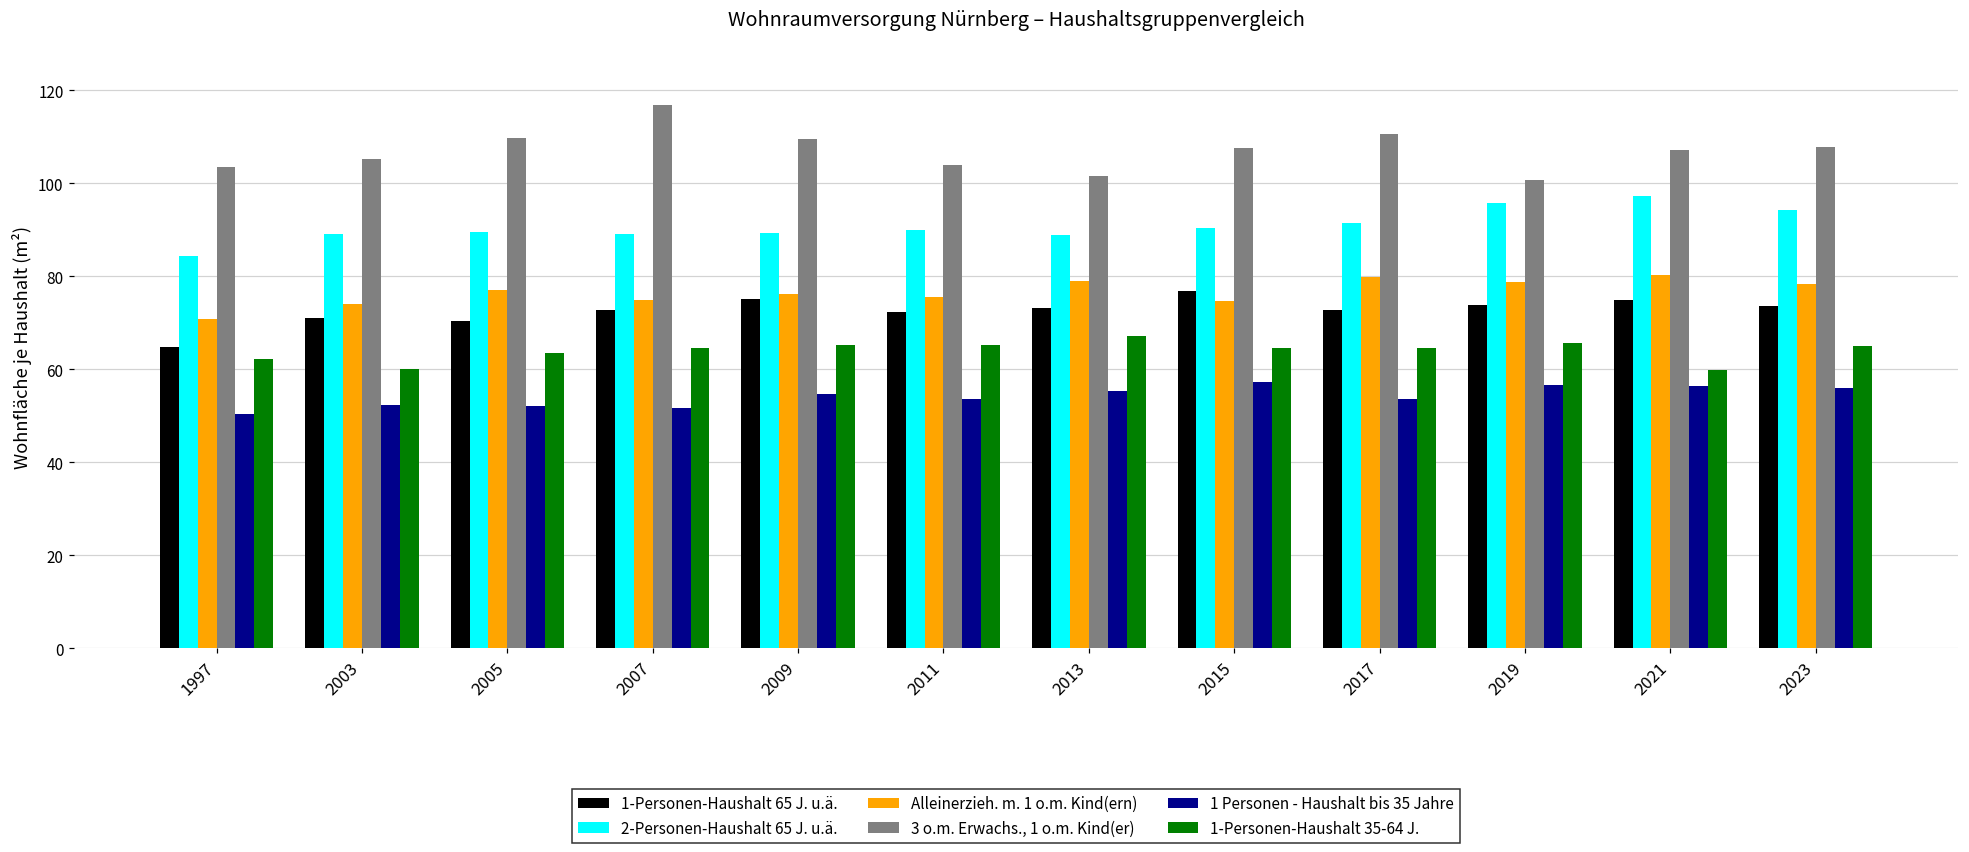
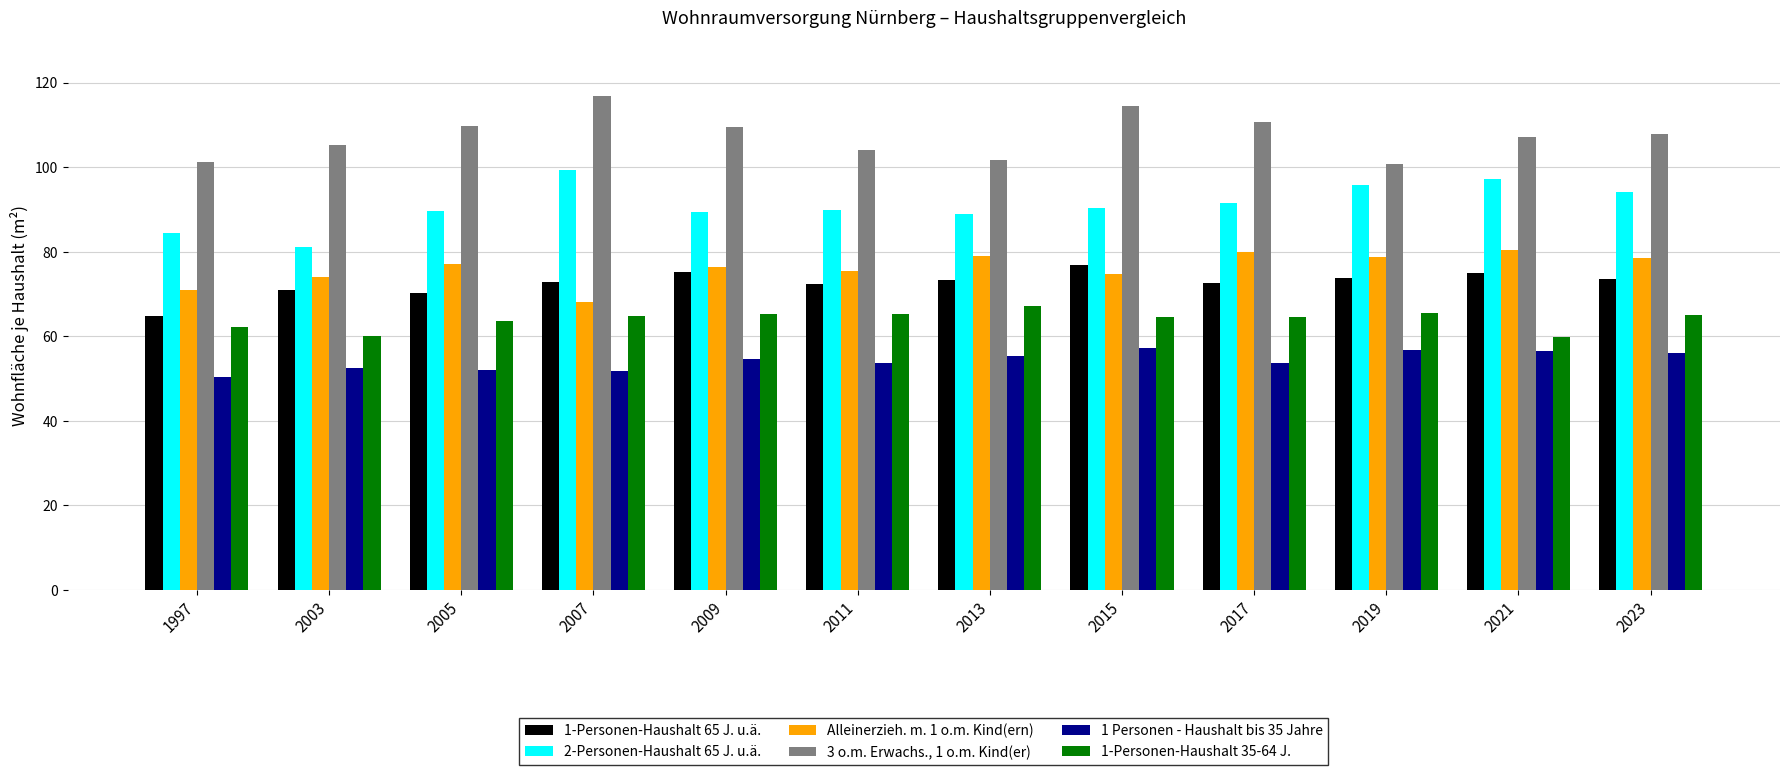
3 o.m. Erwachs., 1 o.m. Kind(er), 1997: 104 -> 101
2-Personen-Haushalt 65 J. u.ä., 2003: 89 -> 81
2-Personen-Haushalt 65 J. u.ä., 2007: 89 -> 99
Alleinerzieh. m. 1 o.m. Kind(ern), 2007: 75 -> 68
3 o.m. Erwachs., 1 o.m. Kind(er), 2015: 108 -> 114
